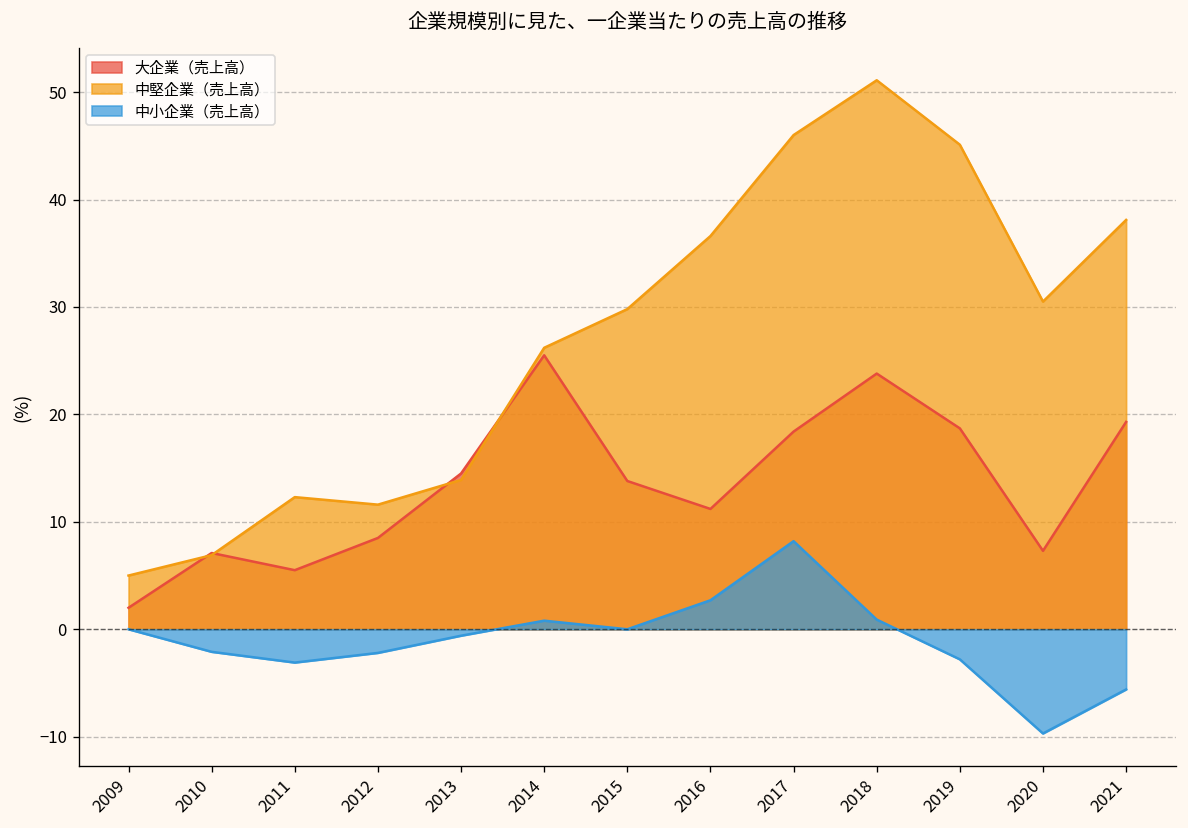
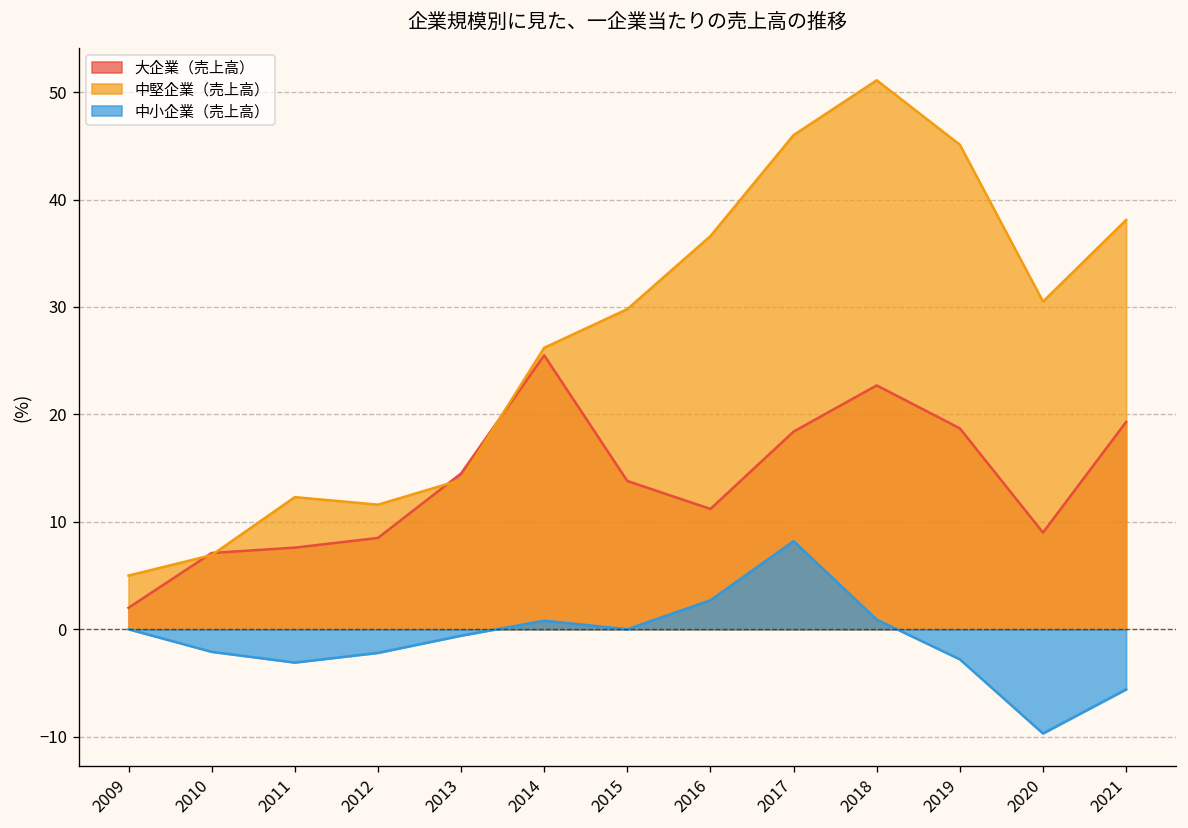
大企業（売上高）, 2011: 6 -> 8
大企業（売上高）, 2018: 24 -> 23
大企業（売上高）, 2020: 7 -> 9
